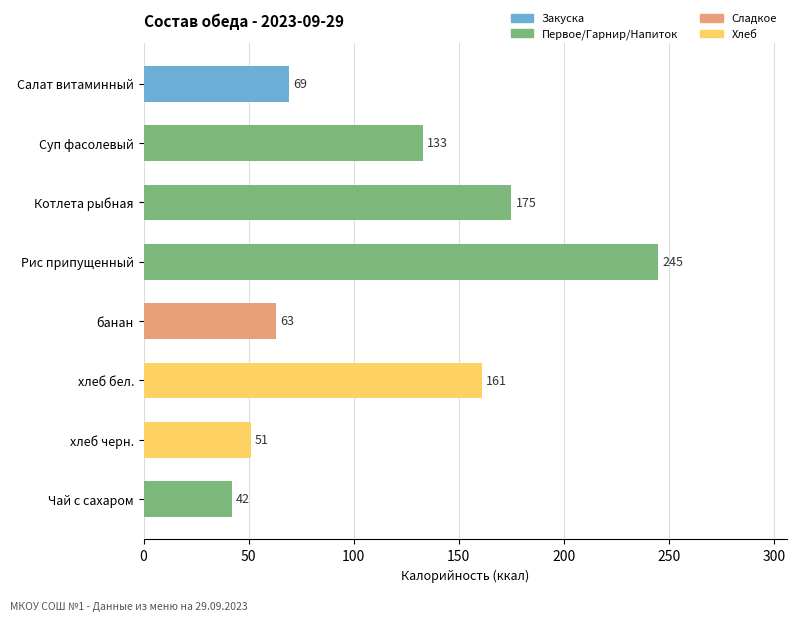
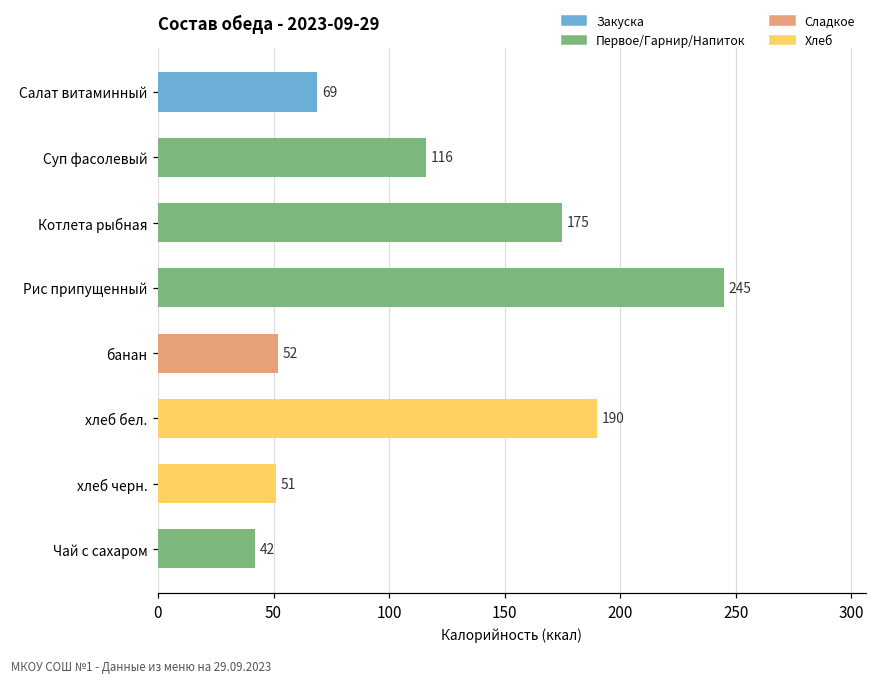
Суп фасолевый: 133 -> 116
банан: 63 -> 52
хлеб бел.: 161 -> 190
